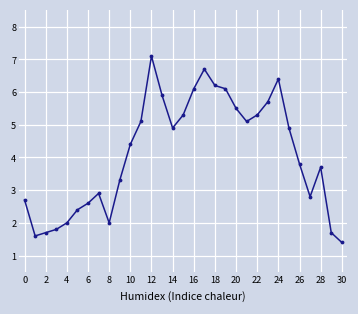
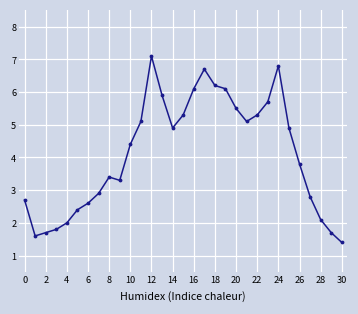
8: 2.0 -> 3.4
24: 6.4 -> 6.8
28: 3.7 -> 2.1
